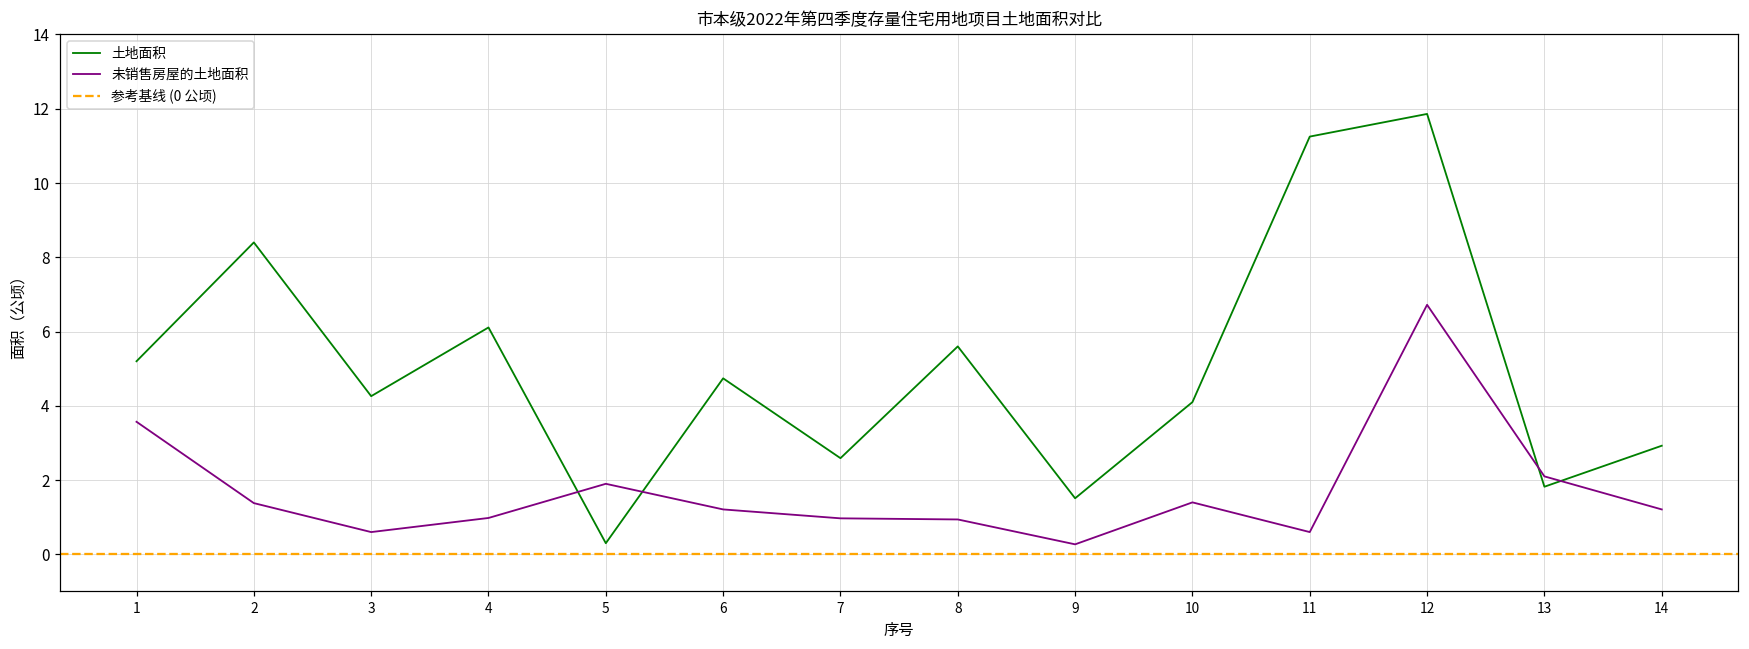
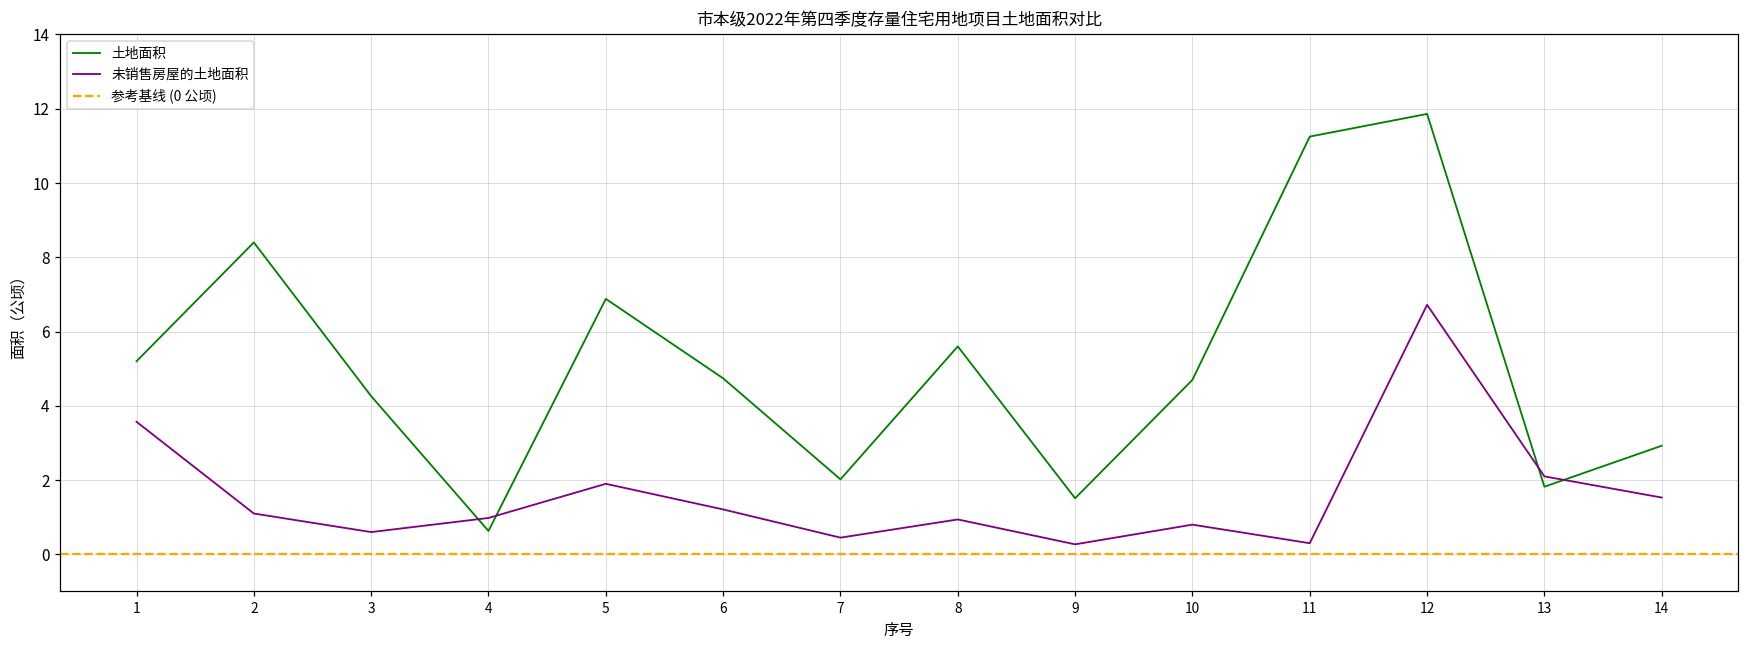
未销售房屋的土地面积, 2: 1.4 -> 1.1
土地面积, 4: 6.1 -> 0.6
土地面积, 5: 0.3 -> 6.9
土地面积, 7: 2.6 -> 2.0
未销售房屋的土地面积, 7: 1.0 -> 0.5
土地面积, 10: 4.1 -> 4.7
未销售房屋的土地面积, 10: 1.4 -> 0.8
未销售房屋的土地面积, 11: 0.6 -> 0.3
未销售房屋的土地面积, 14: 1.2 -> 1.5
